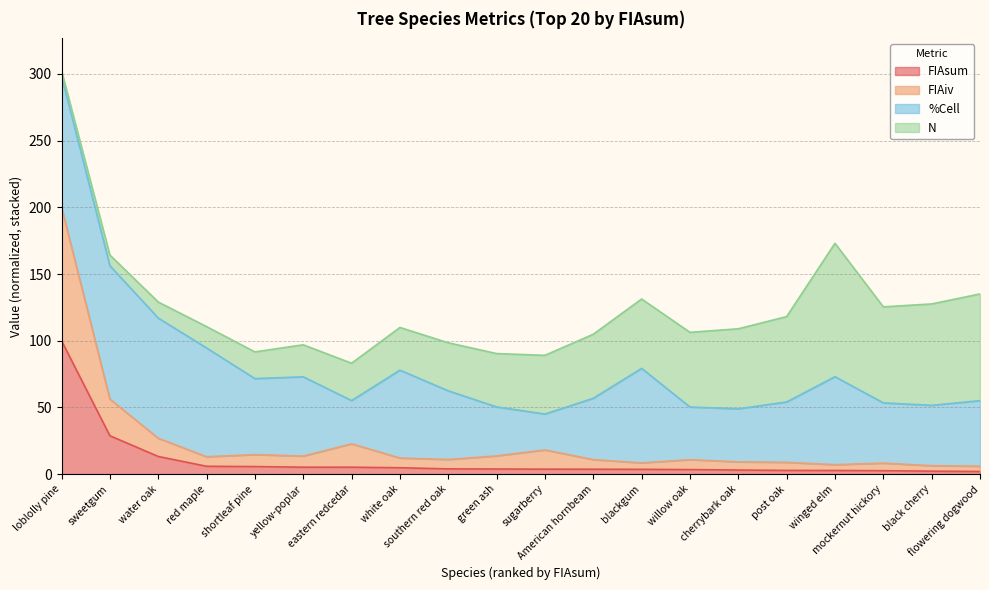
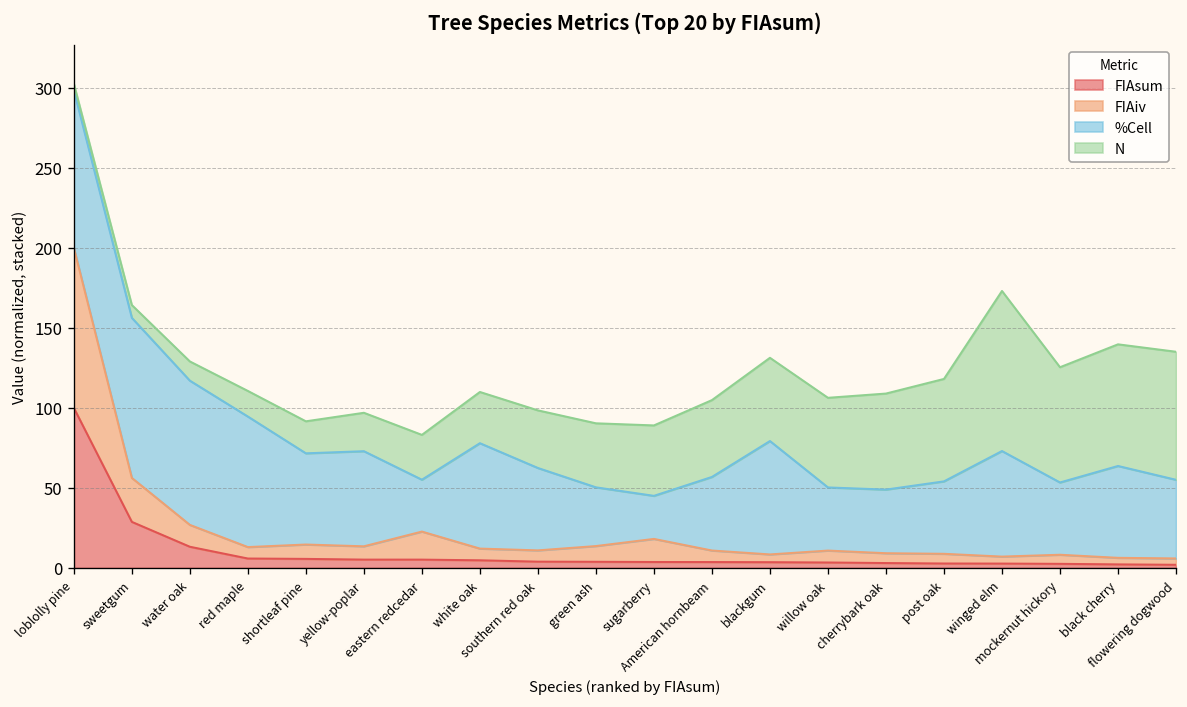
%Cell, black cherry: 45 -> 57
